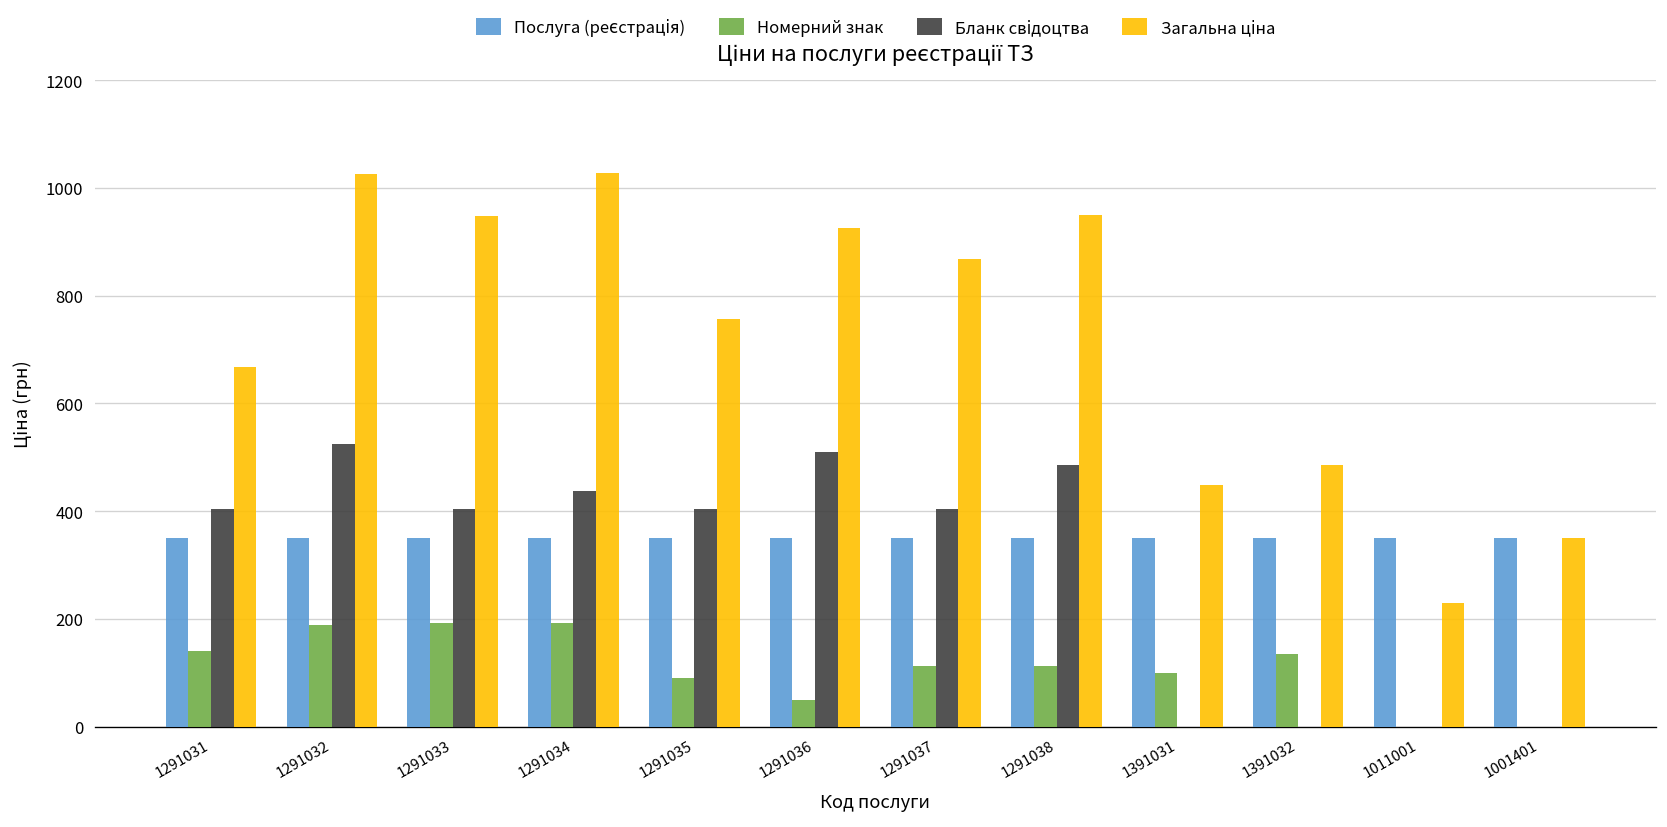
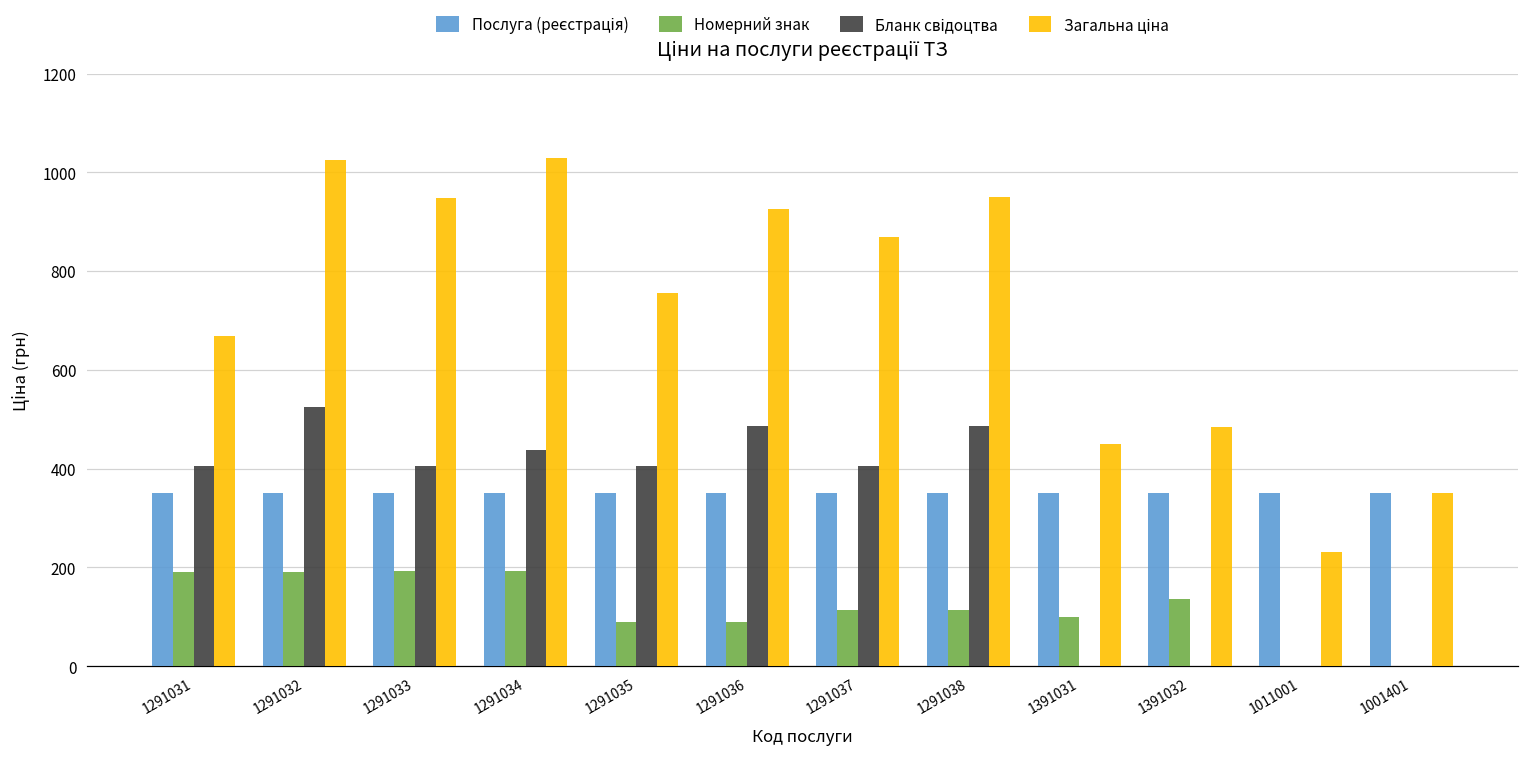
Номерний знак, 1291031: 140 -> 190
Номерний знак, 1291036: 50 -> 90
Бланк свідоцтва, 1291036: 510 -> 490
